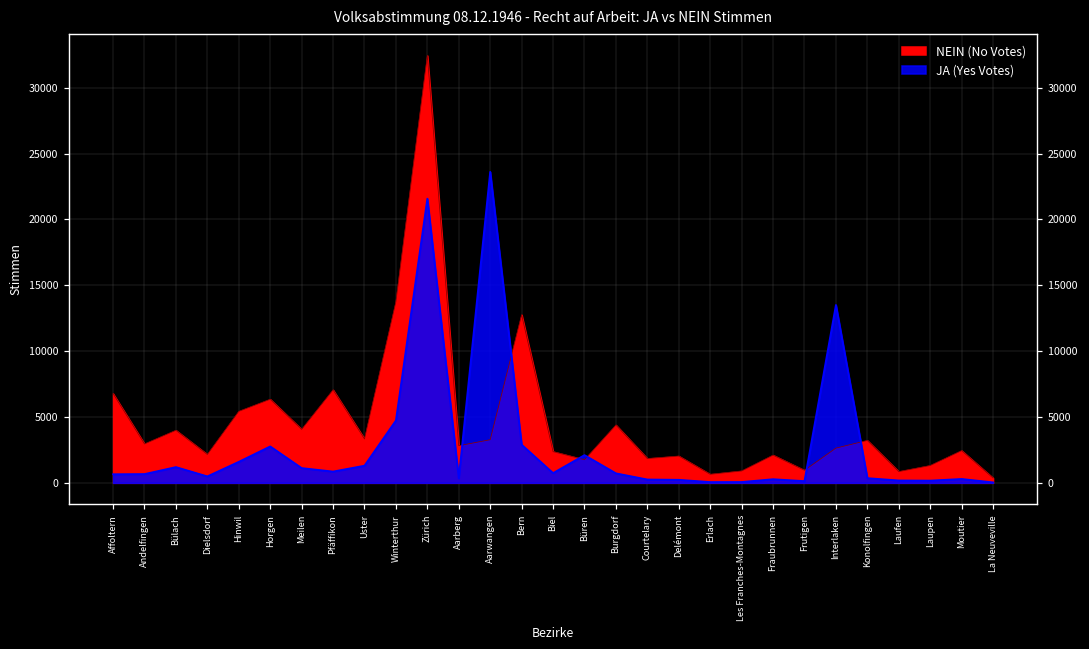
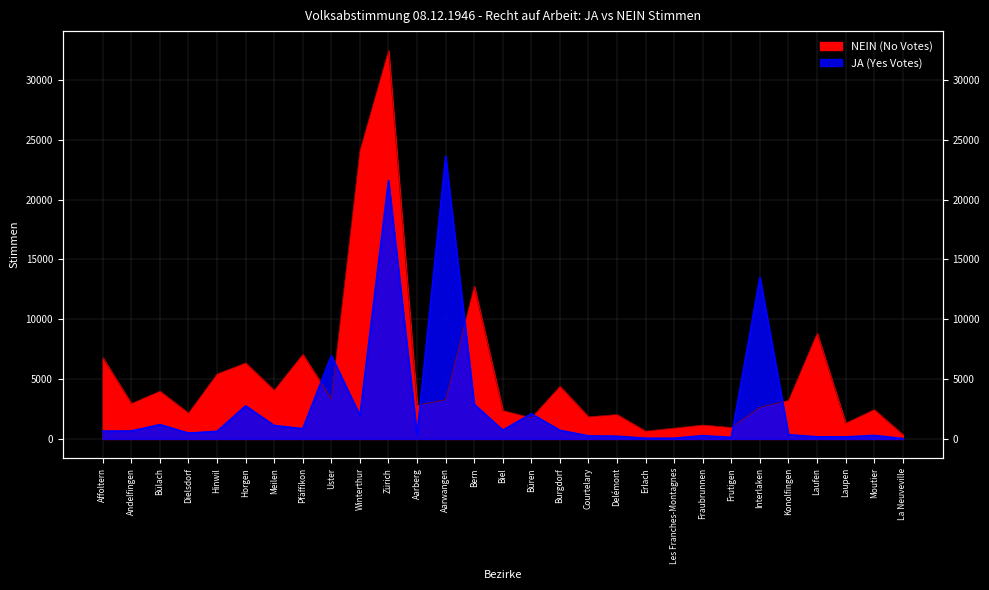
JA (Yes Votes), Hinwil: 1600 -> 600
JA (Yes Votes), Uster: 1300 -> 7000
NEIN (No Votes), Winterthur: 13800 -> 24100
JA (Yes Votes), Winterthur: 4700 -> 2000
NEIN (No Votes), Fraubrunnen: 2100 -> 1200
NEIN (No Votes), Laufen: 900 -> 8800
